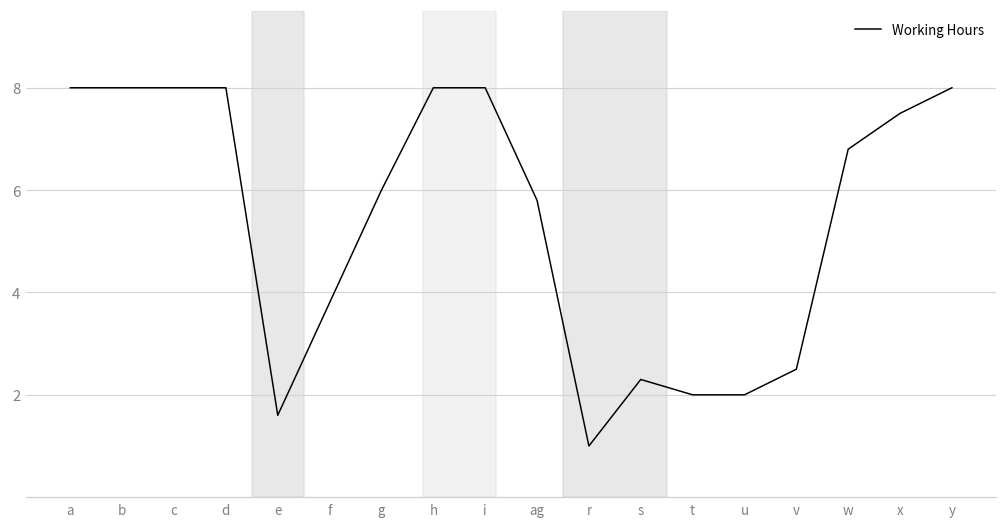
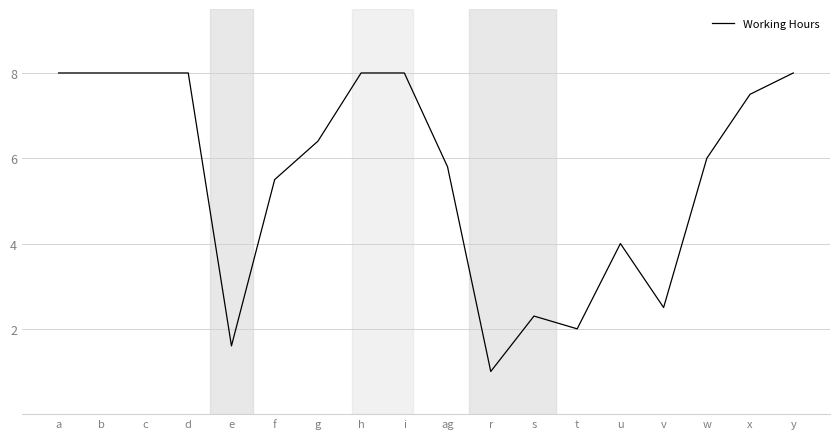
f: 3.8 -> 5.5
g: 6.0 -> 6.4
u: 2 -> 4
w: 6.8 -> 6.0
